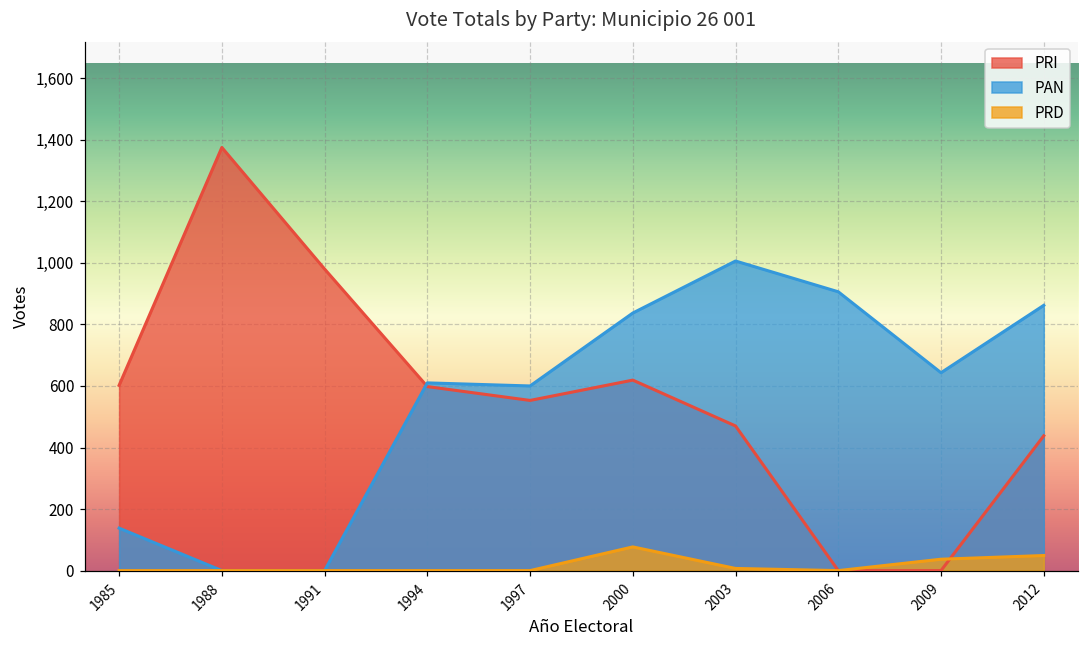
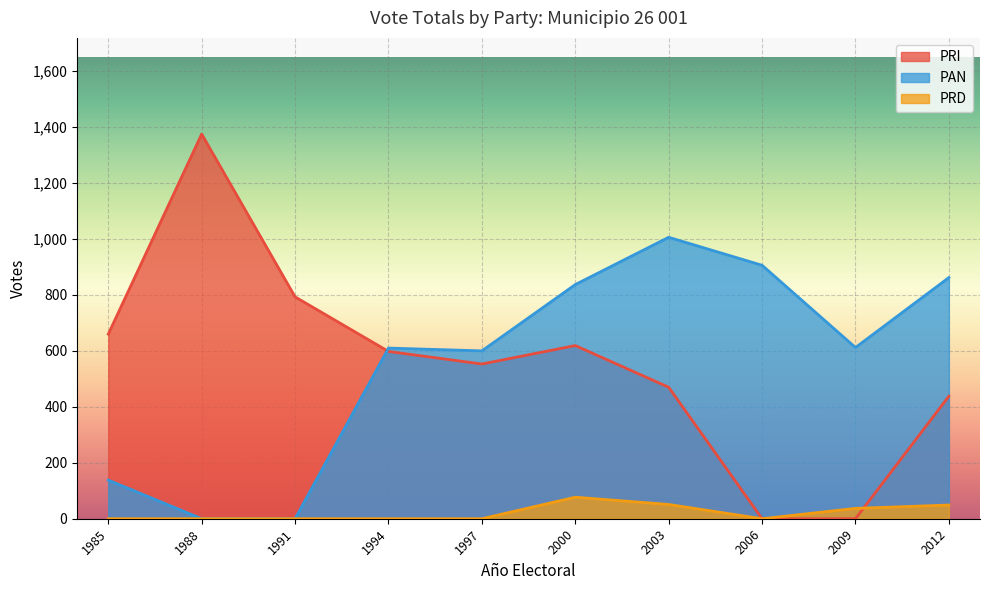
PRI, 1985: 600 -> 660
PRI, 1991: 980 -> 790
PRD, 2003: 10 -> 50
PAN, 2009: 640 -> 610
